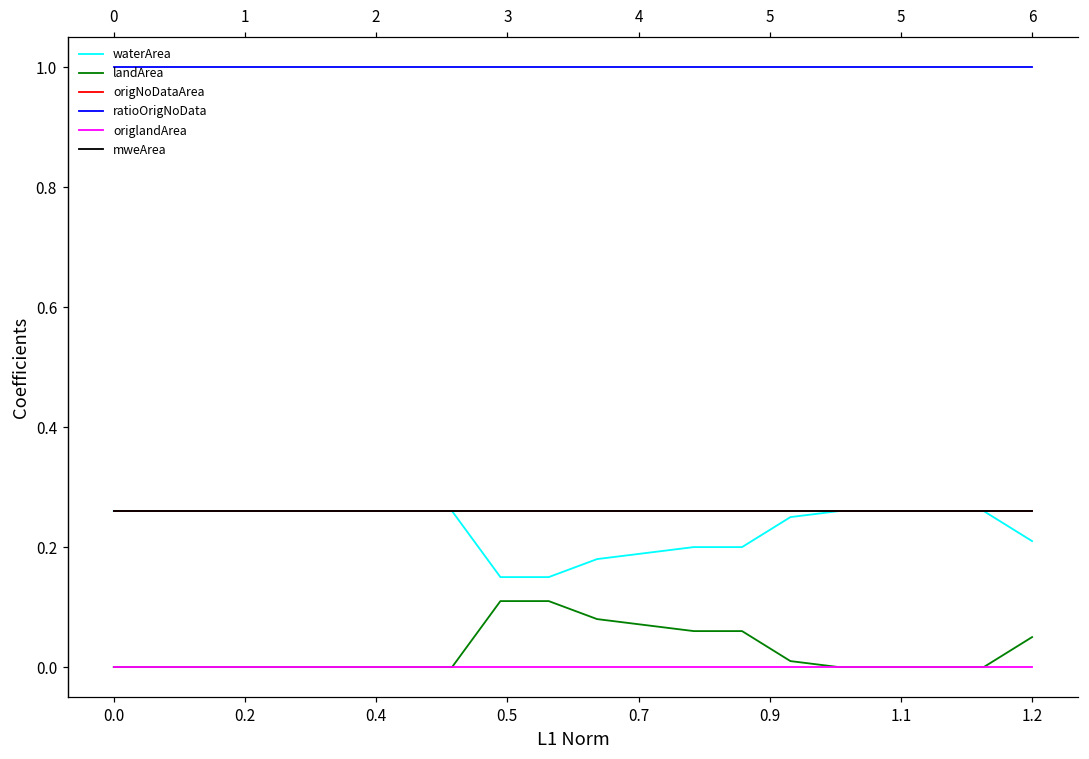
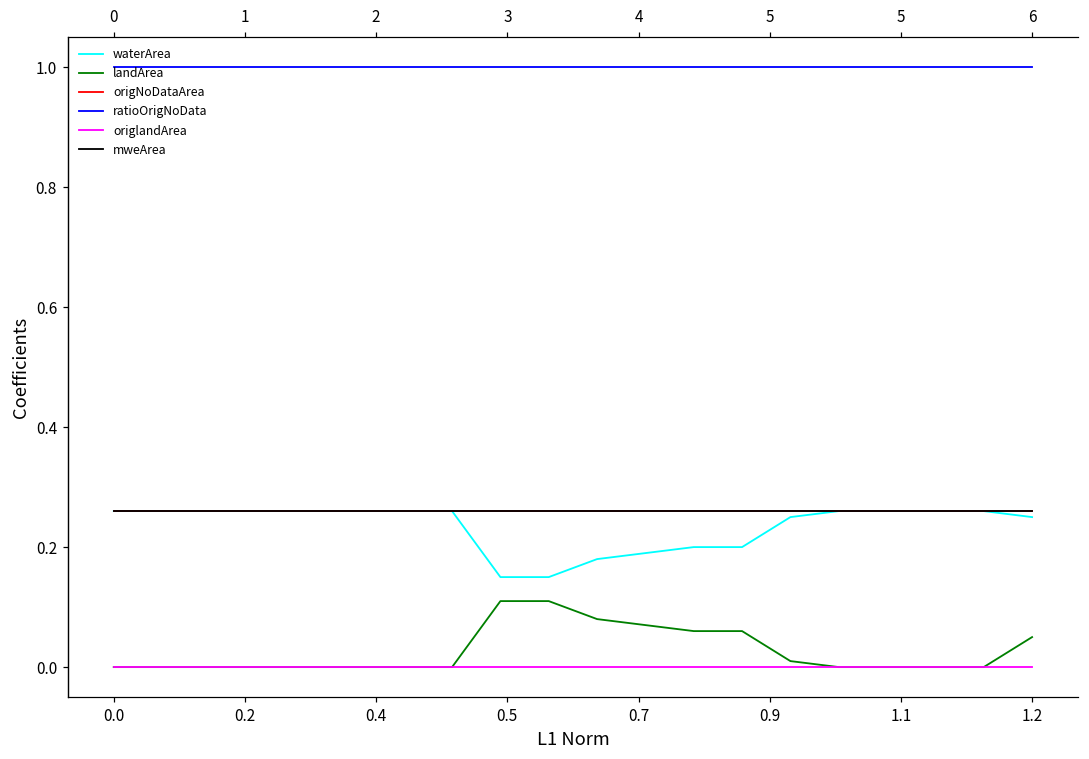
waterArea, 1.2: 0.21 -> 0.25
